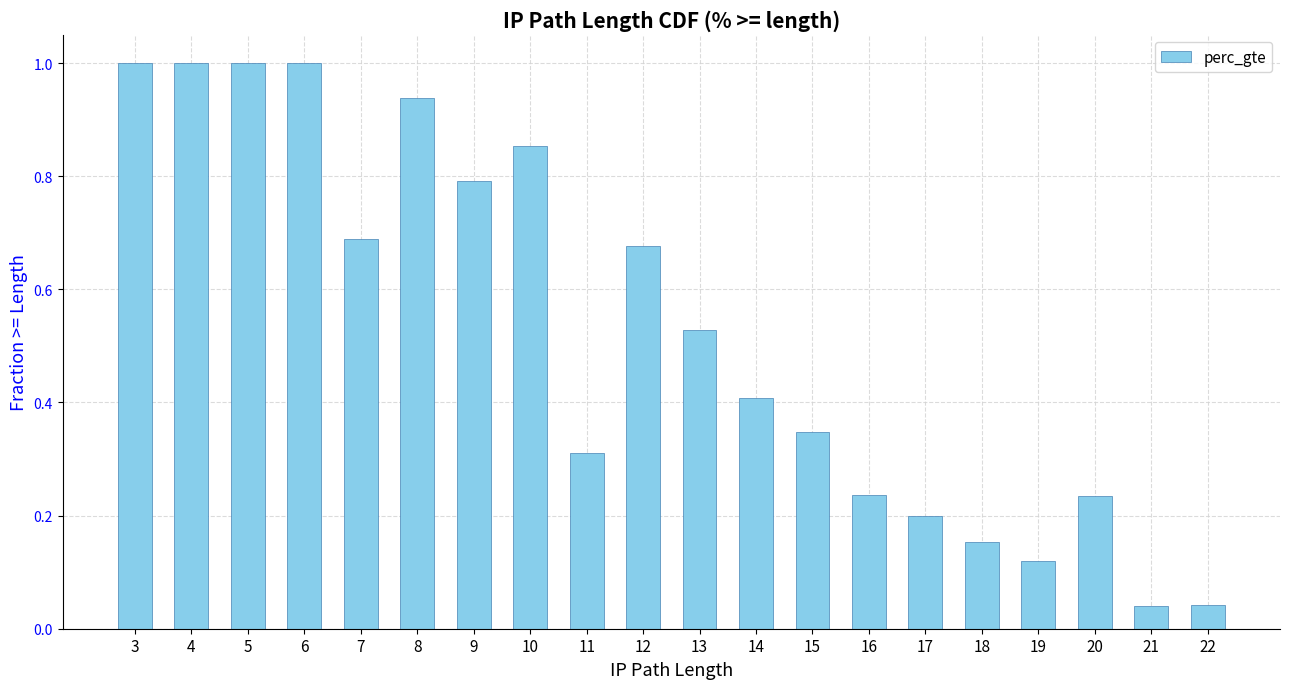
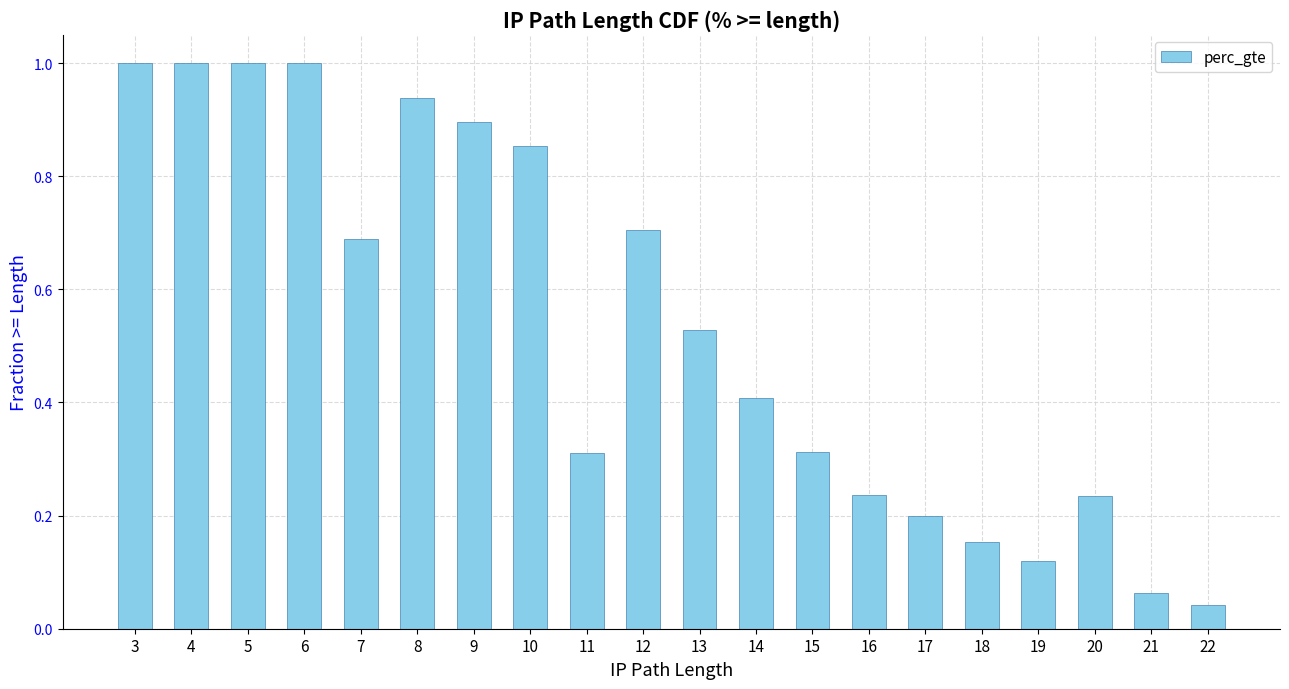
9: 0.79 -> 0.90
12: 0.68 -> 0.70
15: 0.35 -> 0.31
21: 0.04 -> 0.06
